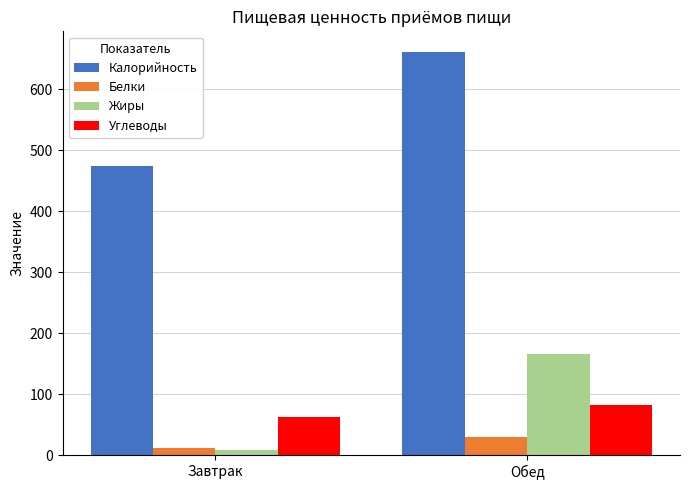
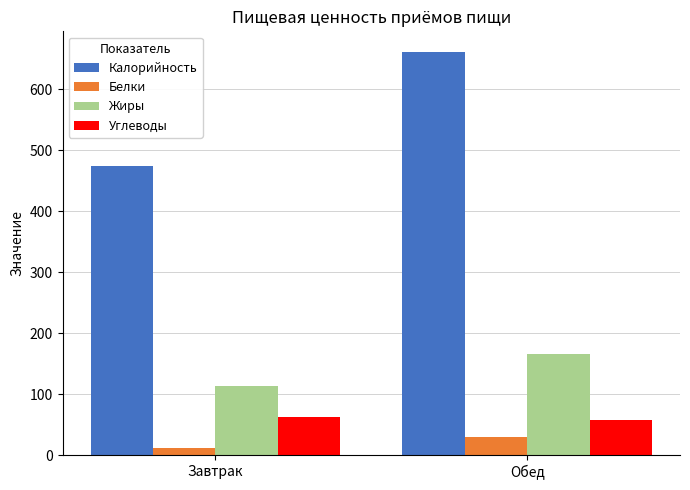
Жиры, Завтрак: 10 -> 110
Углеводы, Обед: 80 -> 60
